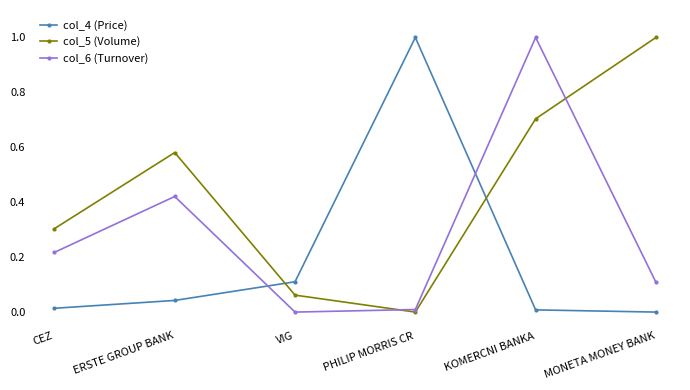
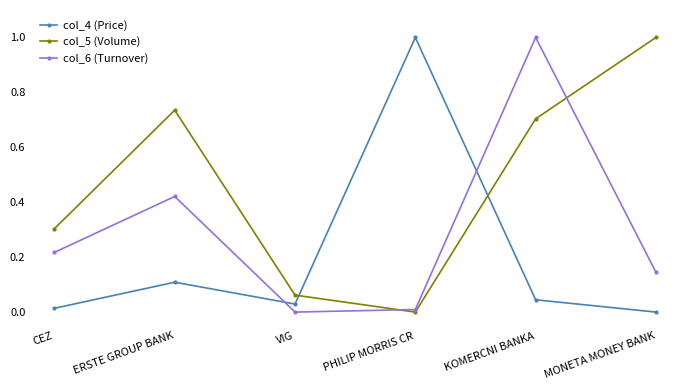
col_4 (Price), ERSTE GROUP BANK: 0.04 -> 0.11
col_5 (Volume), ERSTE GROUP BANK: 0.58 -> 0.74
col_4 (Price), VIG: 0.11 -> 0.03
col_4 (Price), KOMERCNI BANKA: 0.01 -> 0.04
col_6 (Turnover), MONETA MONEY BANK: 0.11 -> 0.15
